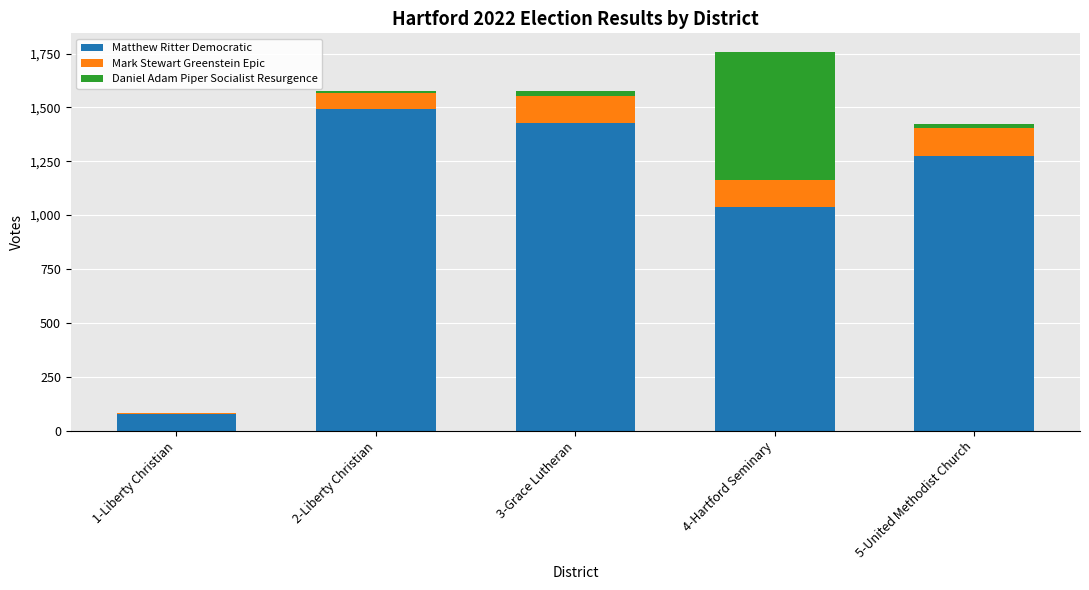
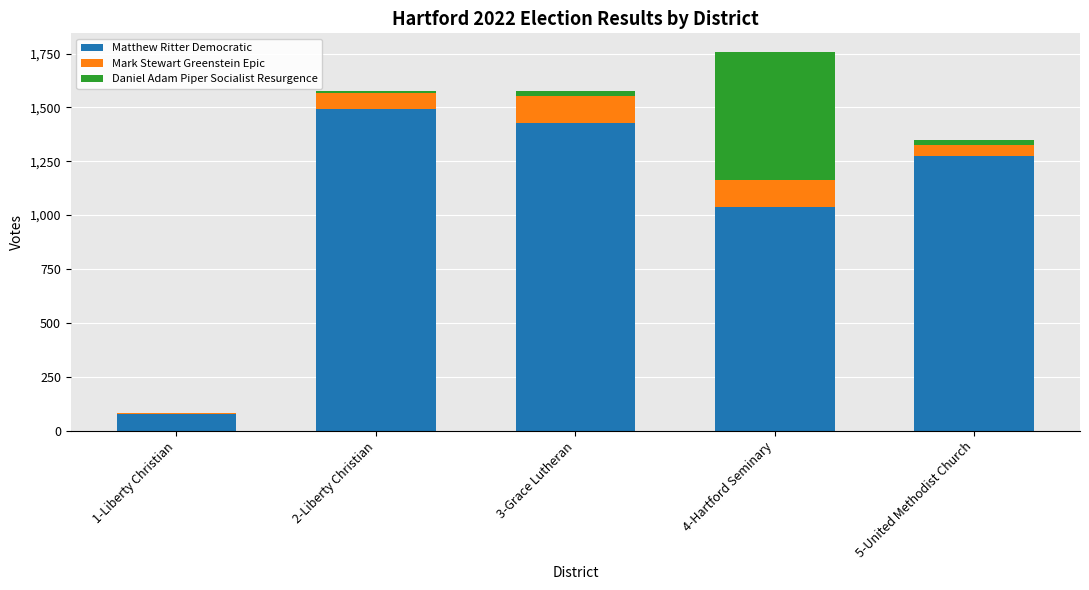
Mark Stewart Greenstein Epic, 5-United Methodist Church: 130 -> 50
